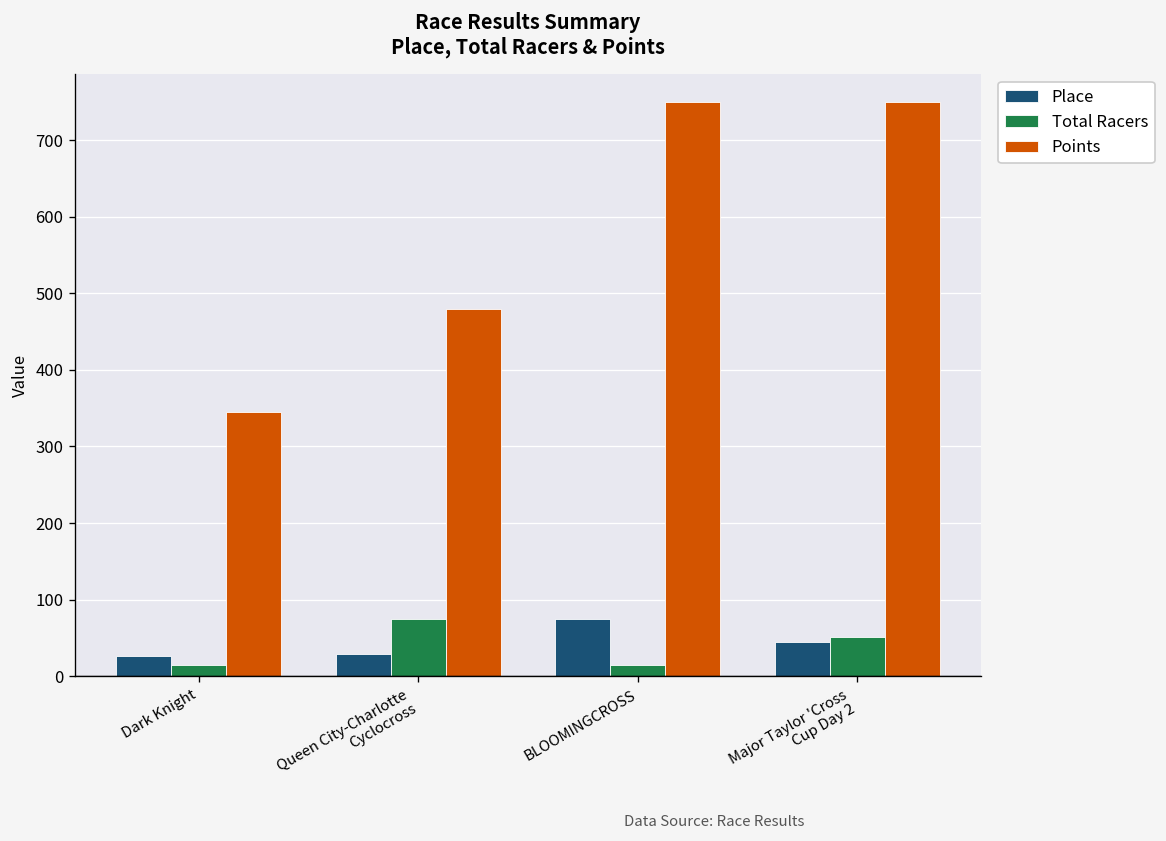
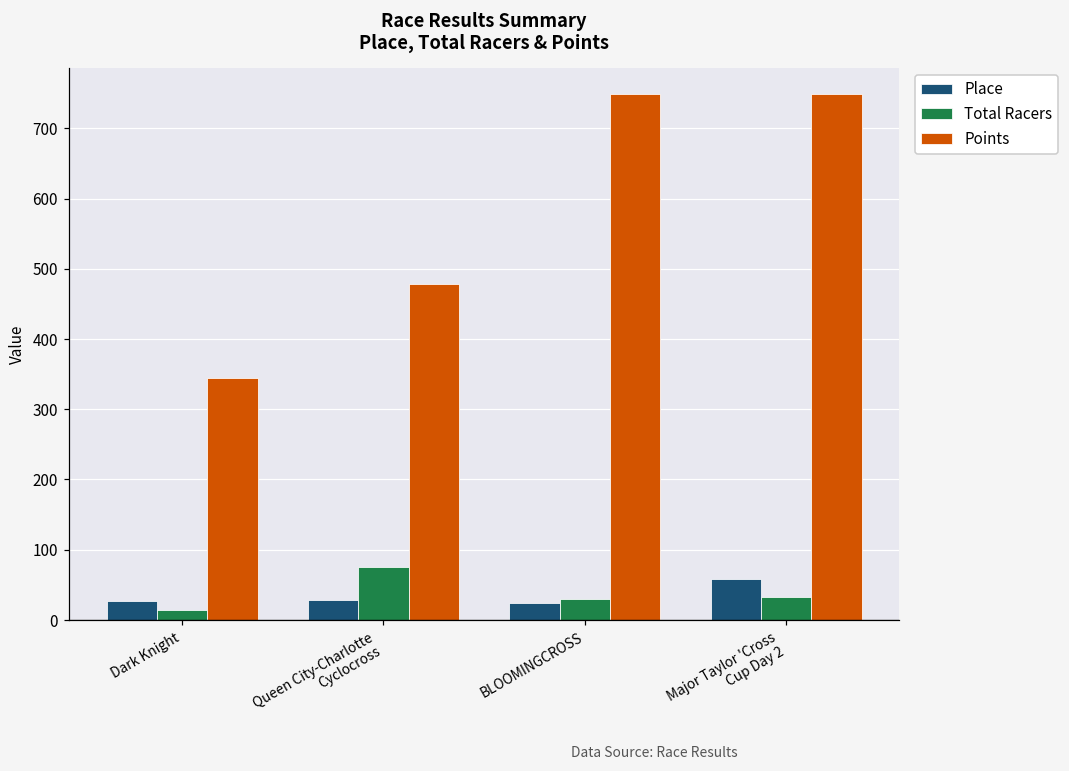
Place, BLOOMINGCROSS: 70 -> 20
Total Racers, BLOOMINGCROSS: 20 -> 30
Place, Major Taylor 'Cross Cup Day 2: 50 -> 60
Total Racers, Major Taylor 'Cross Cup Day 2: 50 -> 30
